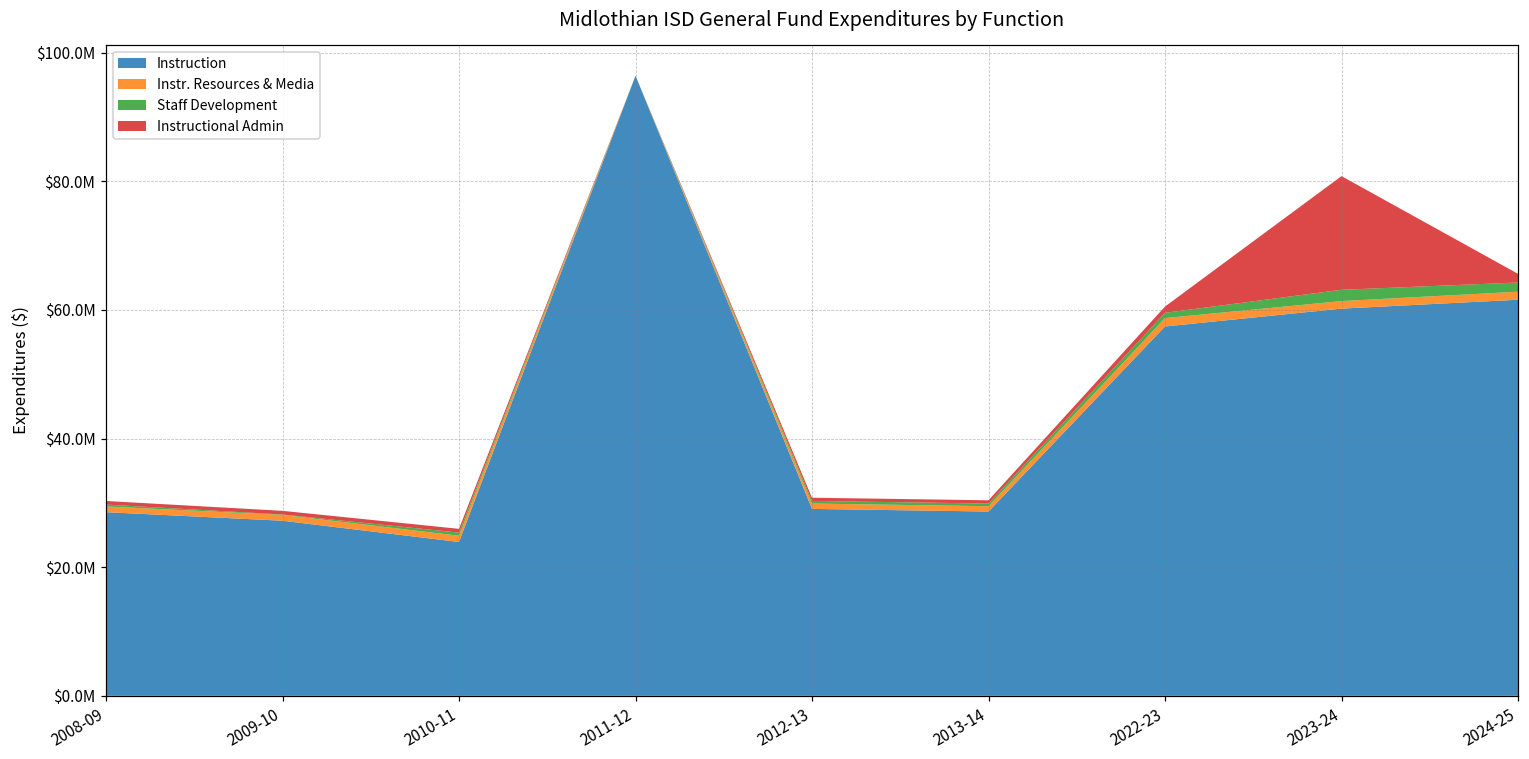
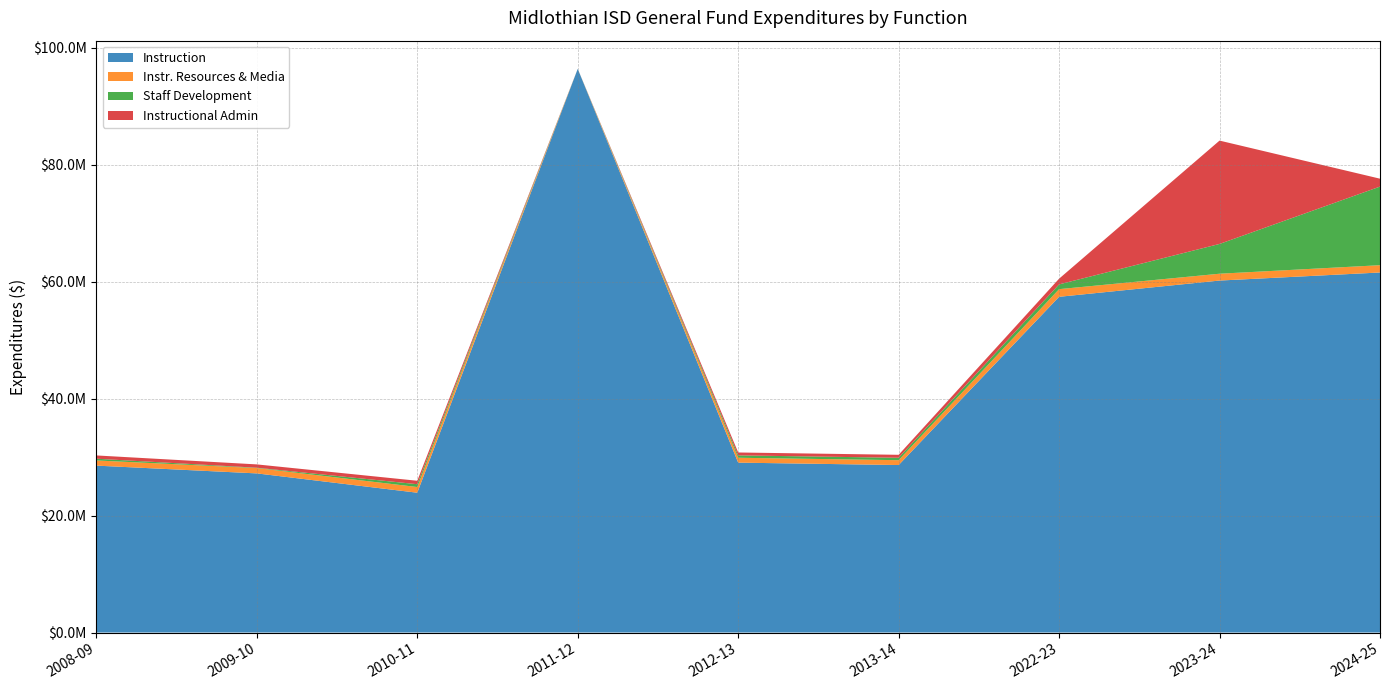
Staff Development, 2023-24: $2000000 -> $5000000
Staff Development, 2024-25: $1000000 -> $13000000
